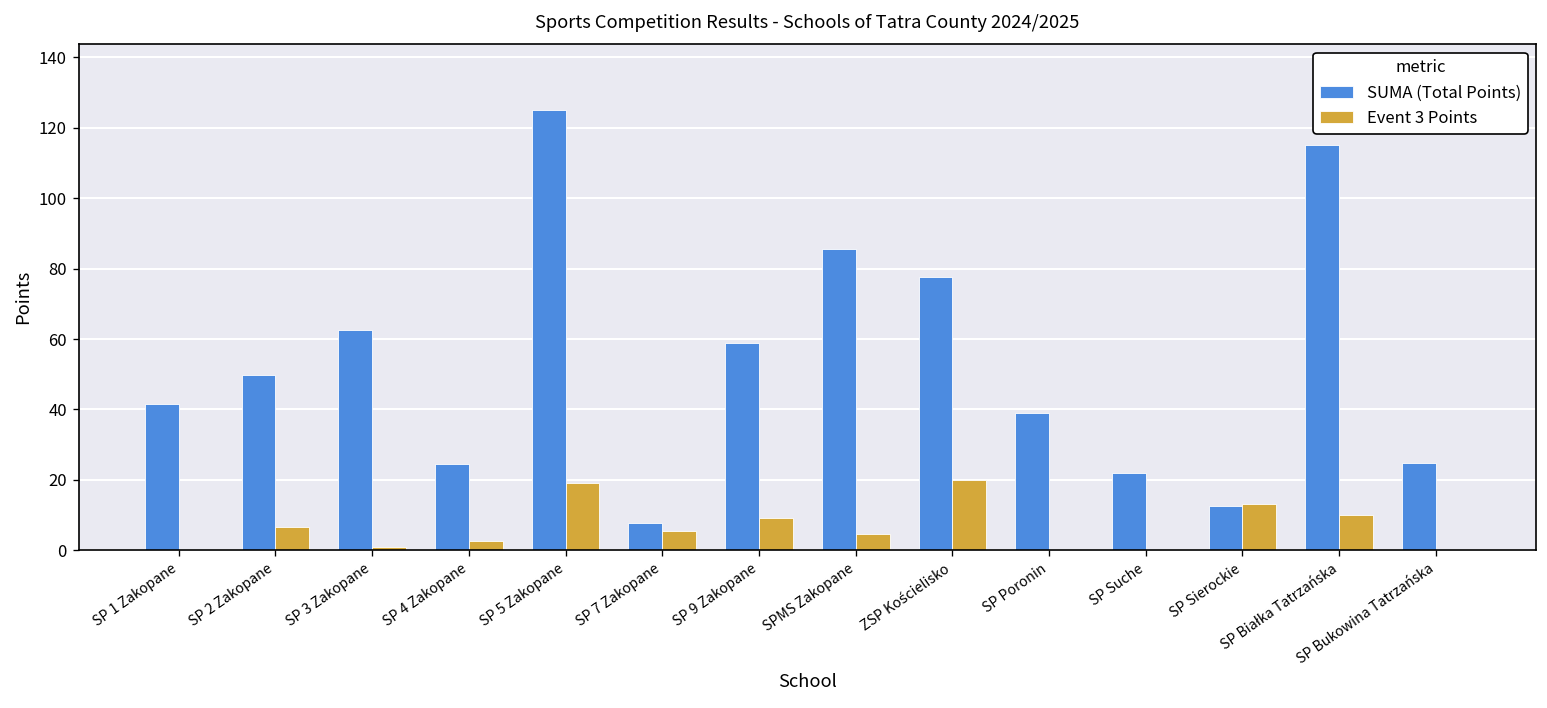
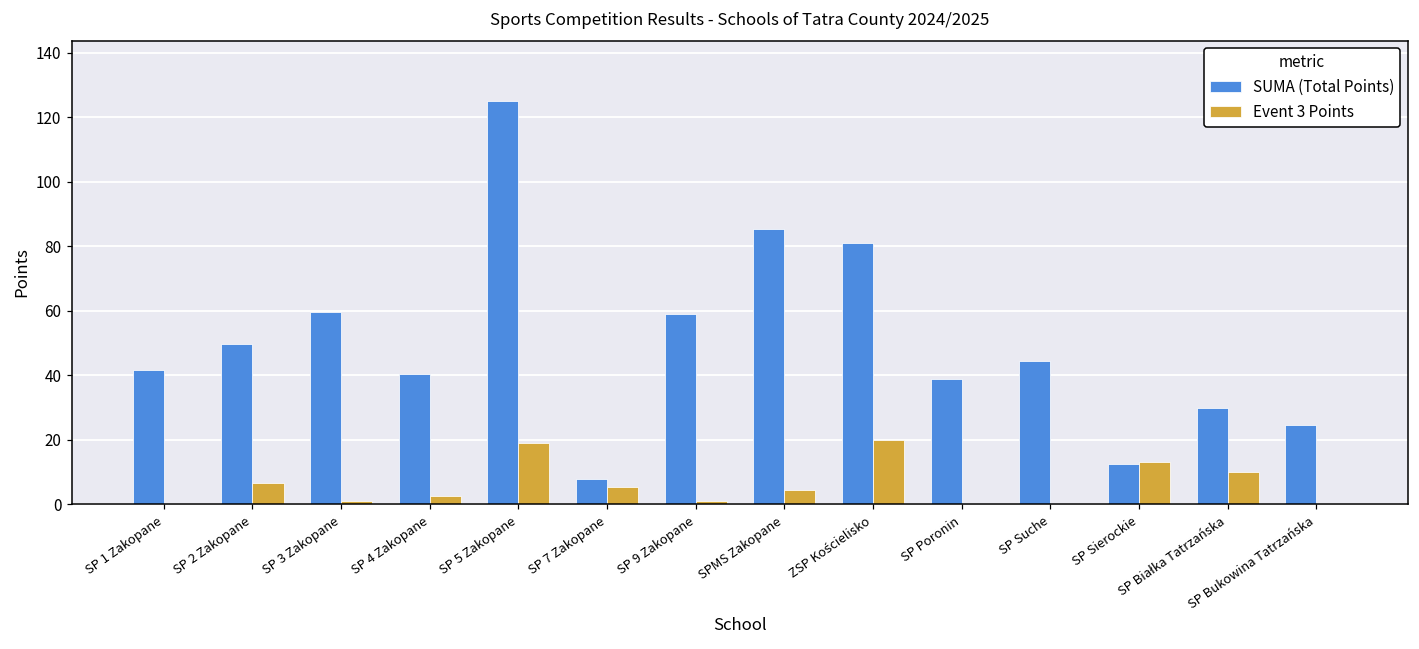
SUMA (Total Points), SP 3 Zakopane: 63 -> 60
SUMA (Total Points), SP 4 Zakopane: 25 -> 40
Event 3 Points, SP 9 Zakopane: 9 -> 1
SUMA (Total Points), ZSP Kościelisko: 78 -> 81
SUMA (Total Points), SP Suche: 22 -> 45
SUMA (Total Points), SP Białka Tatrzańska: 115 -> 30
